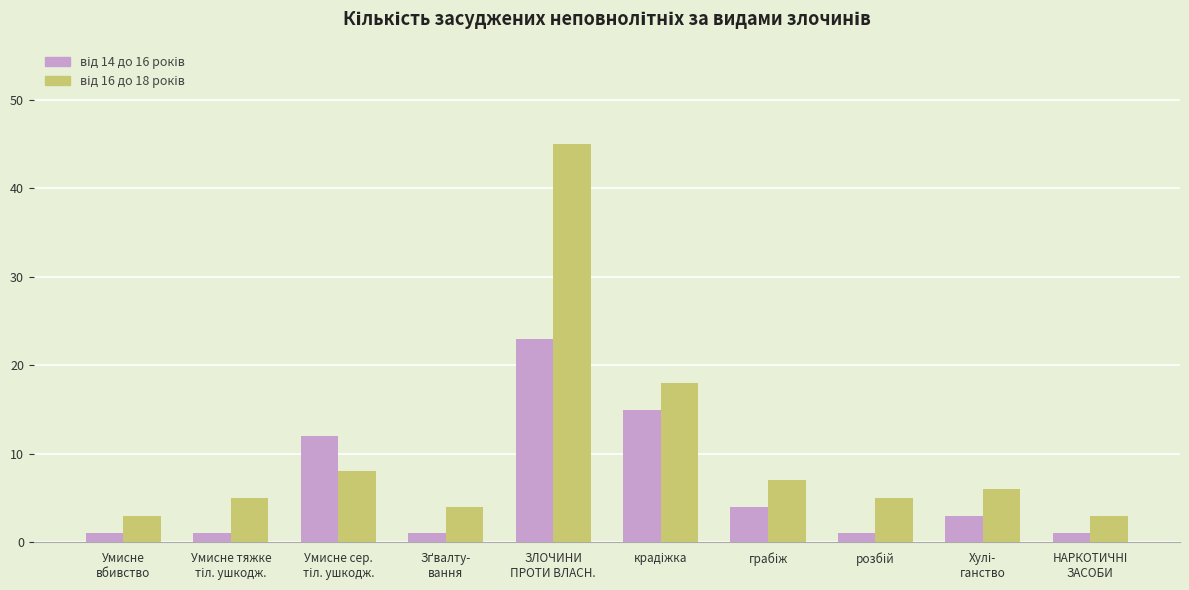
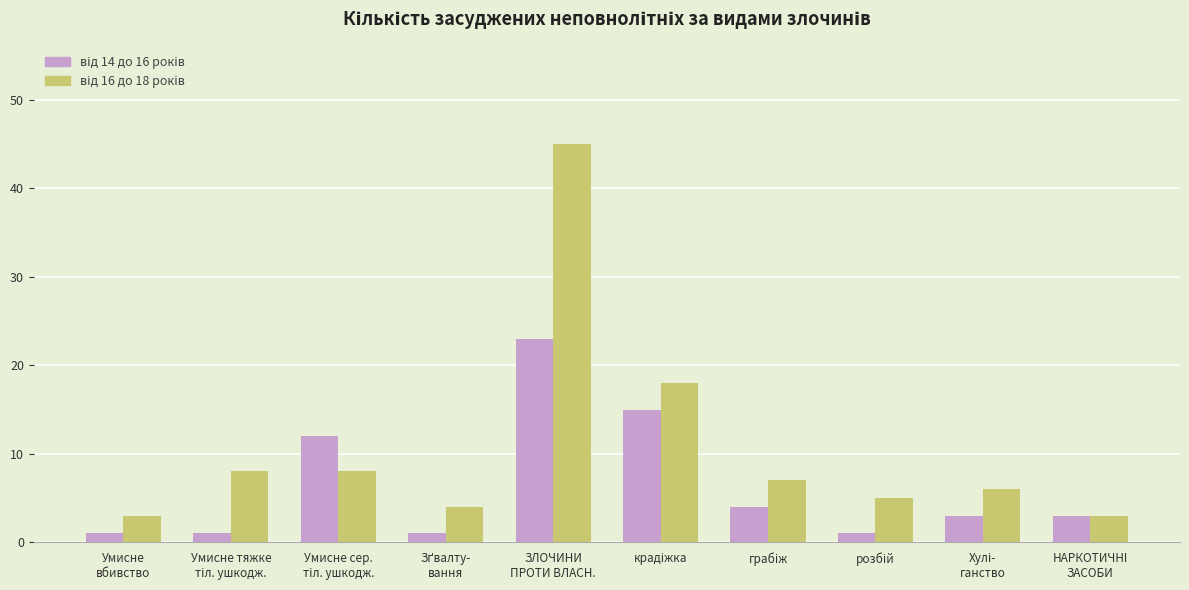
від 16 до 18 років, Умисне тяжке тіл. ушкодж.: 5 -> 8
від 14 до 16 років, НАРКОТИЧНІ ЗАСОБИ: 1 -> 3
